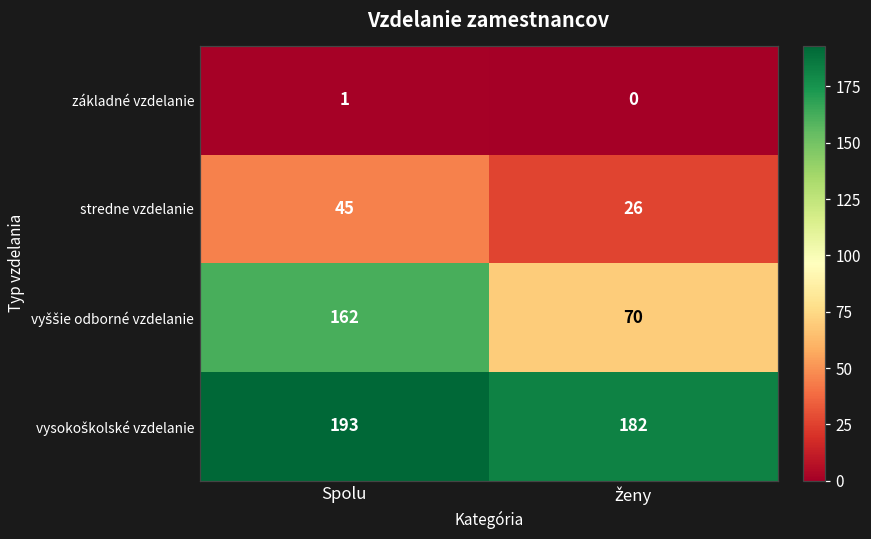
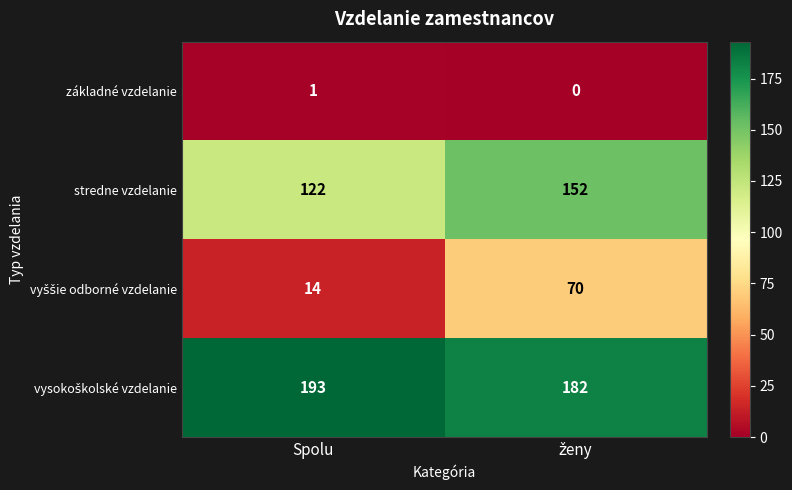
stredne vzdelanie, Spolu: 45 -> 122
stredne vzdelanie, ženy: 26 -> 152
vyššie odborné vzdelanie, Spolu: 162 -> 14
